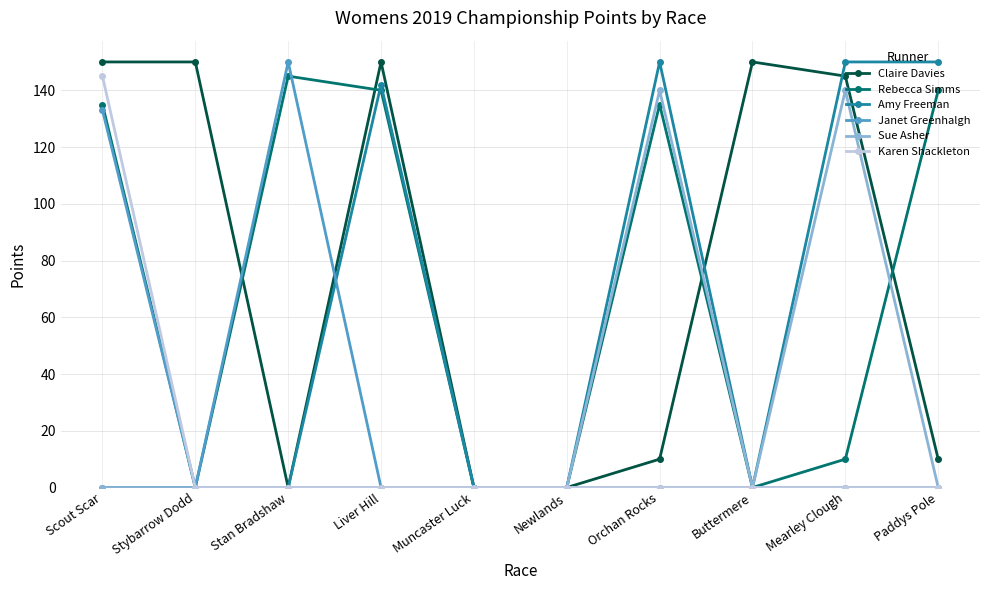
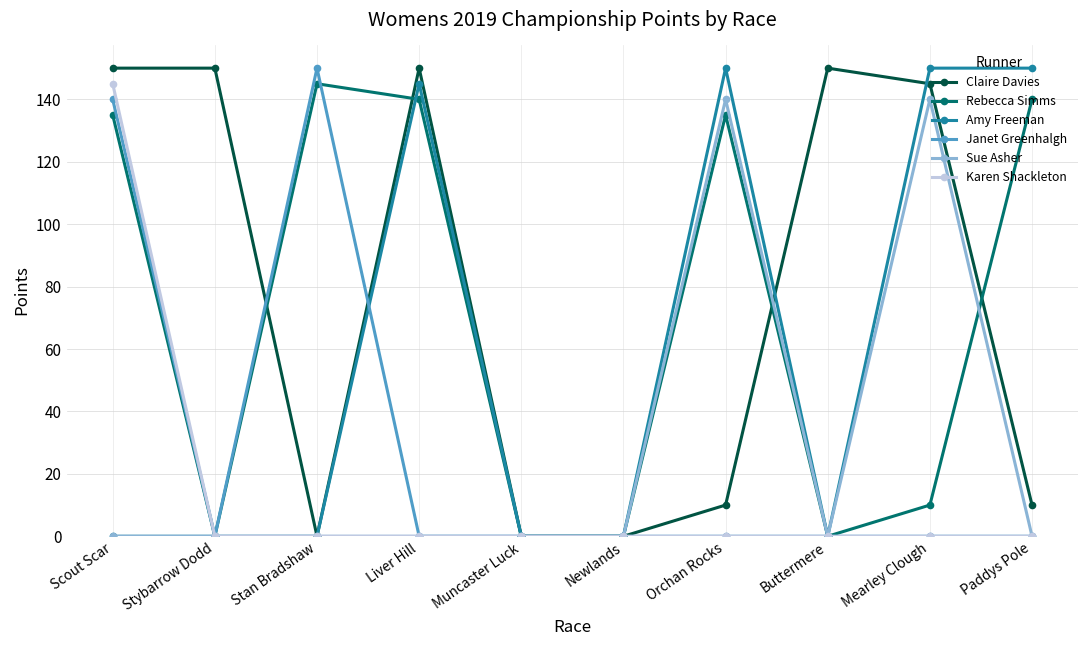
Janet Greenhalgh, Scout Scar: 133 -> 140
Amy Freeman, Liver Hill: 142 -> 145
